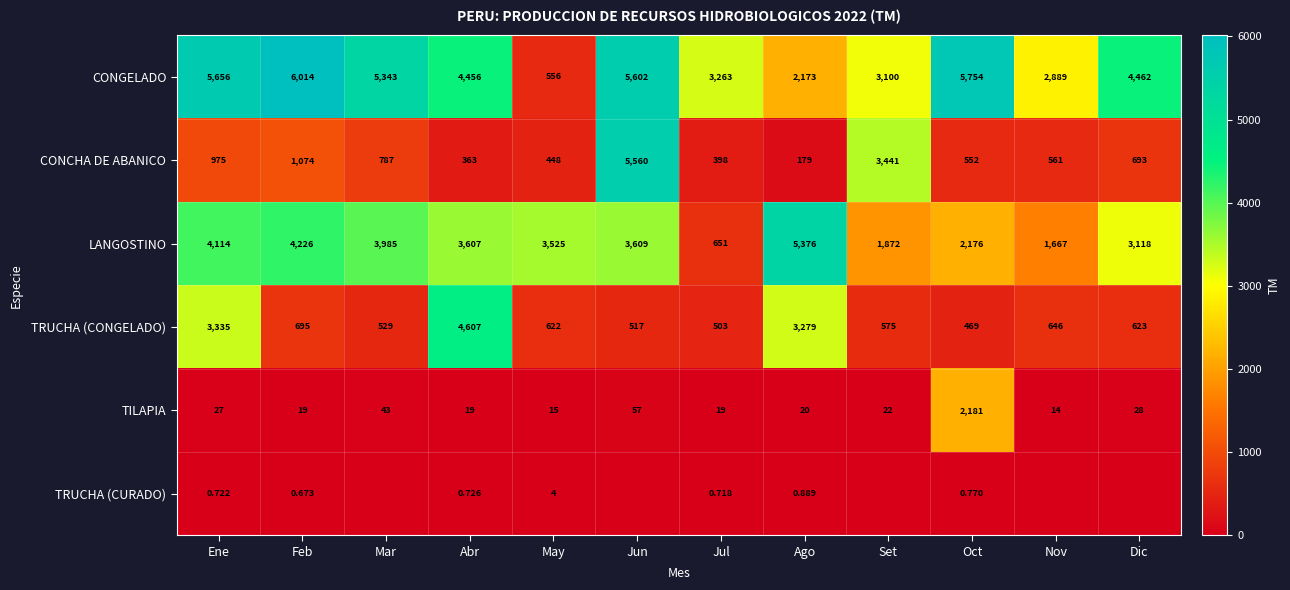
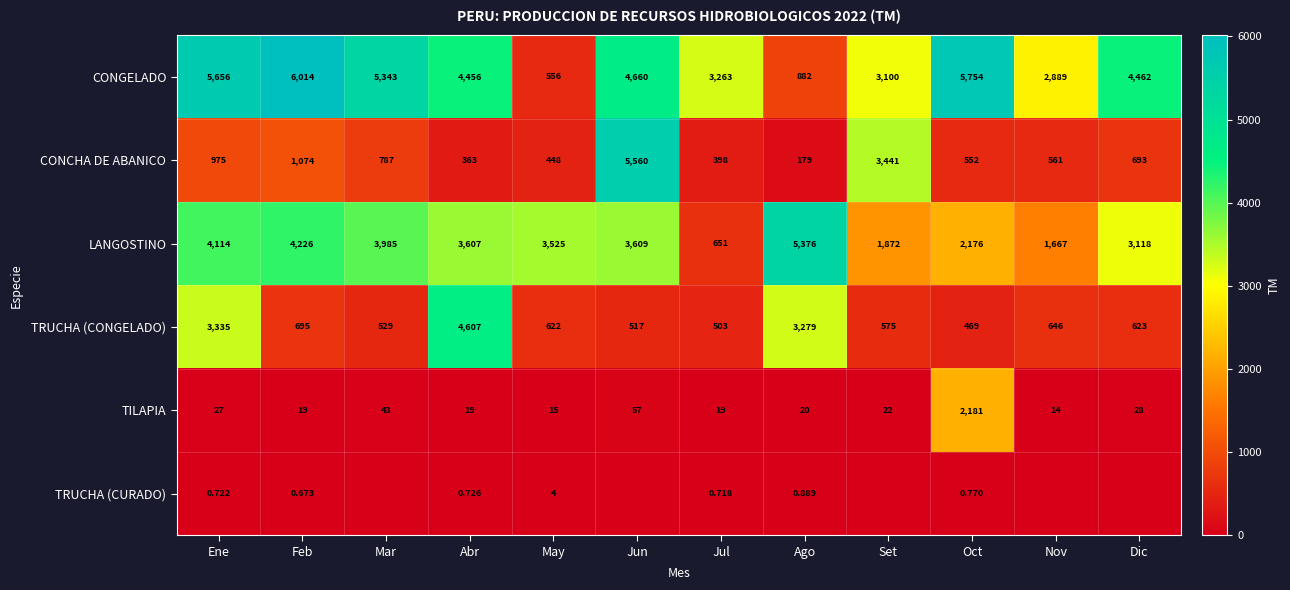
CONGELADO, Jun: 5,602 -> 4,660
CONGELADO, Ago: 2,173 -> 882
